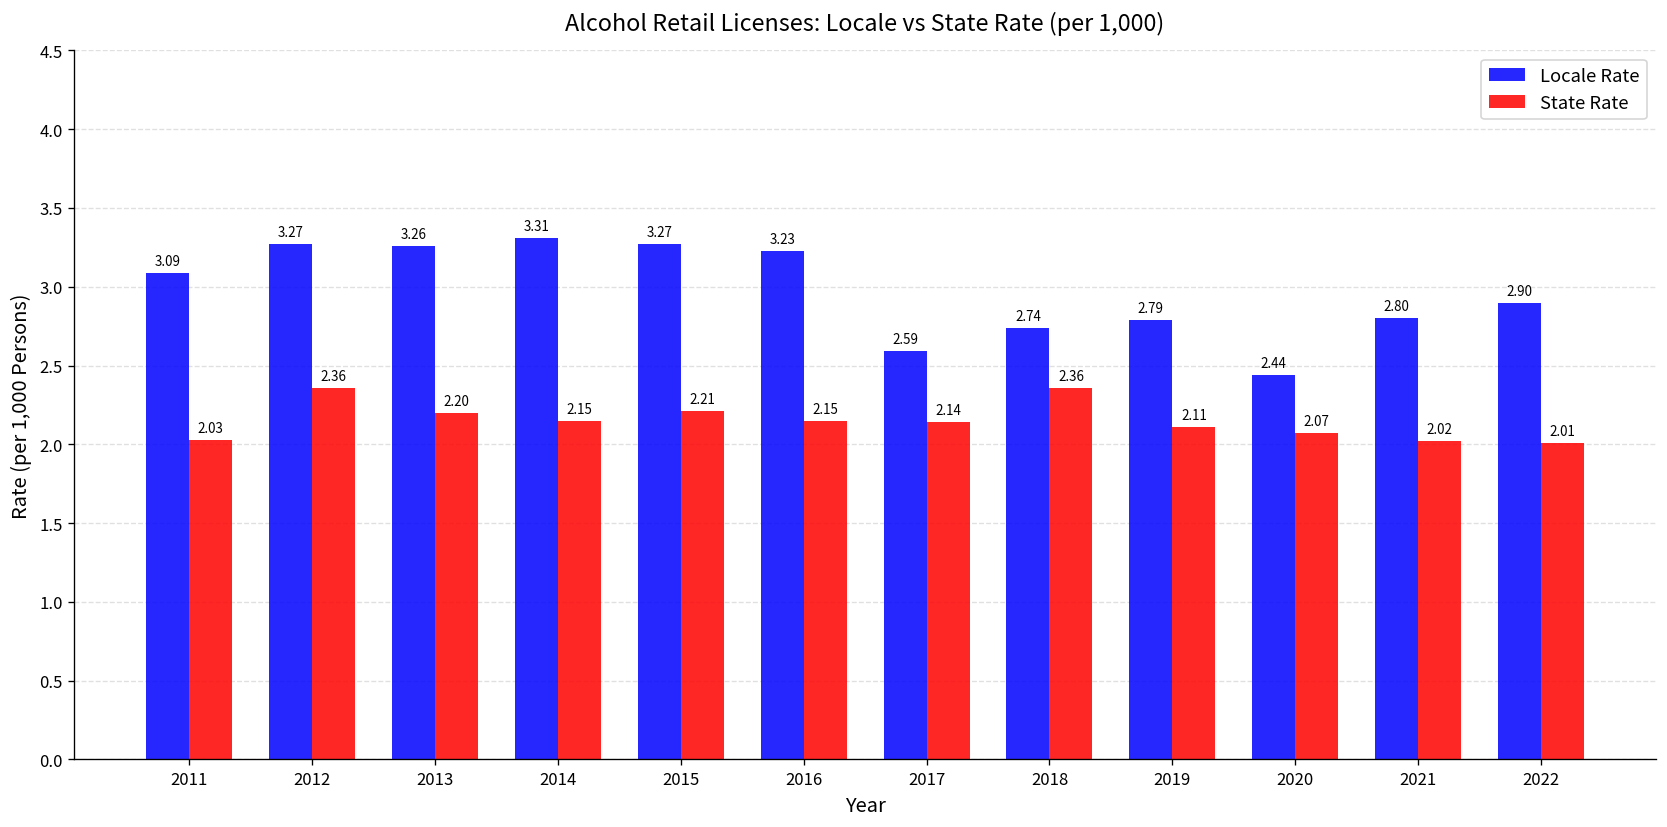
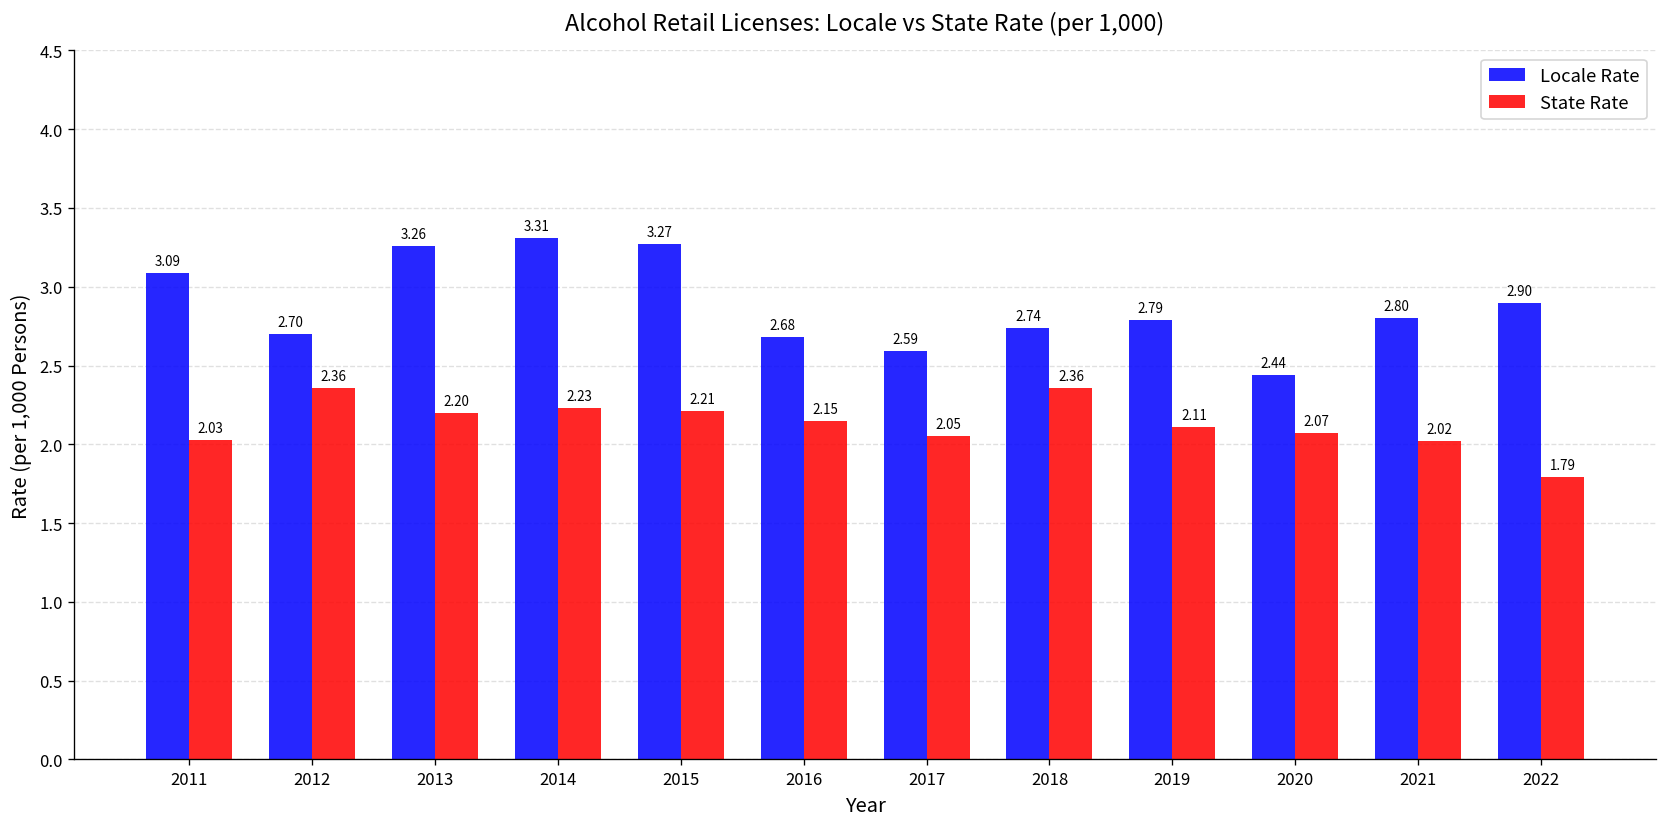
Locale Rate, 2012: 3.27 -> 2.70
State Rate, 2014: 2.15 -> 2.23
Locale Rate, 2016: 3.23 -> 2.68
State Rate, 2017: 2.14 -> 2.05
State Rate, 2022: 2.01 -> 1.79
